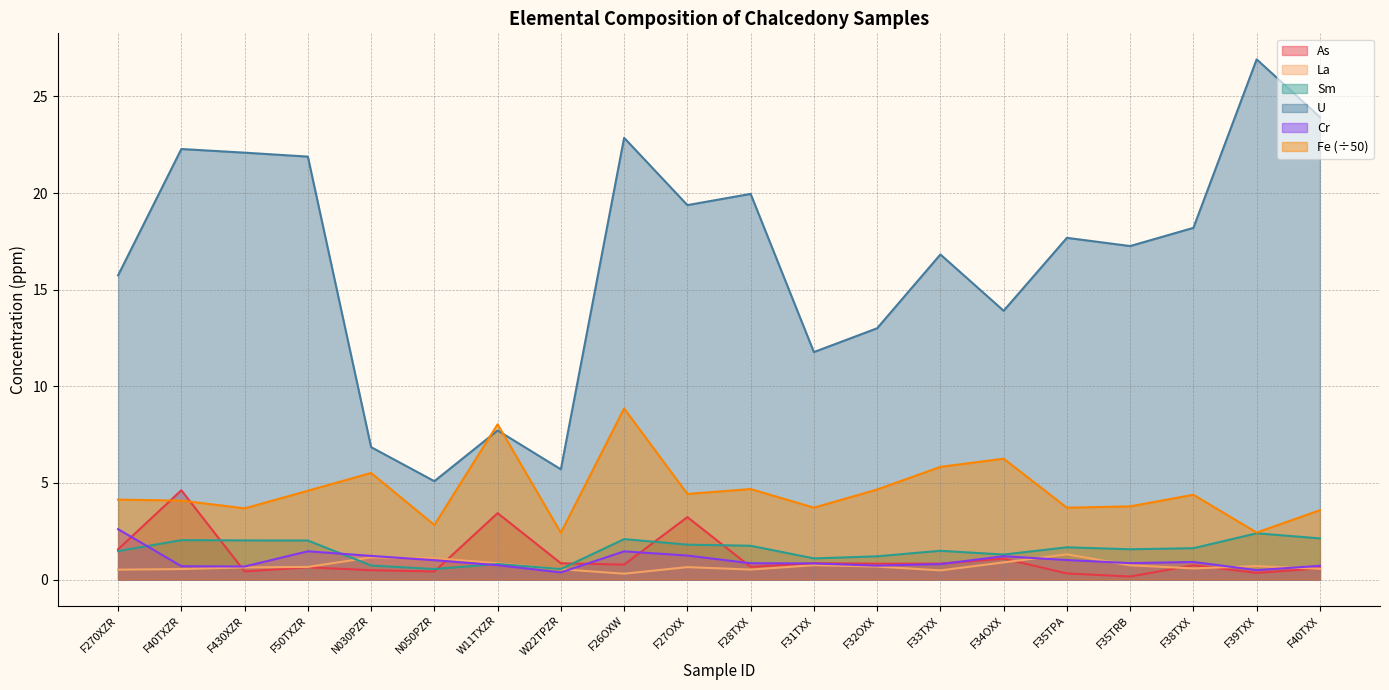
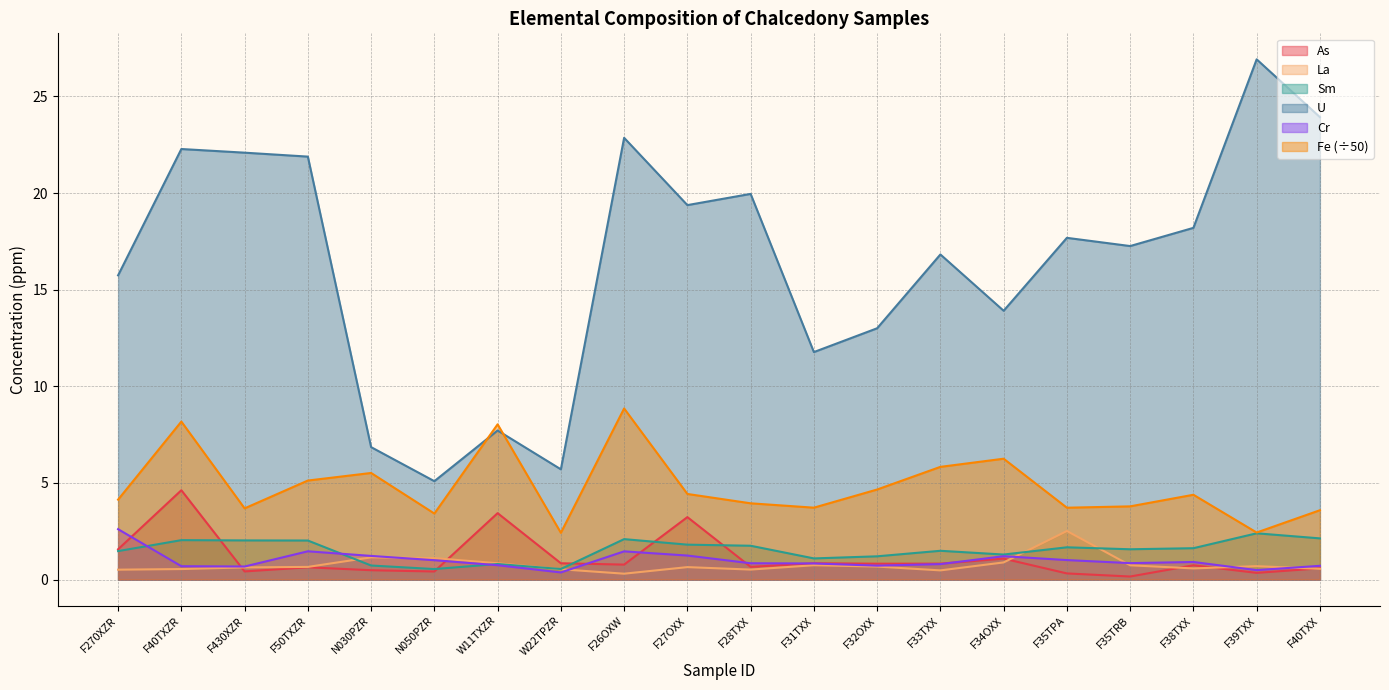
Fe (÷50), F40TXZR: 4.1 -> 8.2
Fe (÷50), F50TXZR: 4.6 -> 5.1
Fe (÷50), N050PZR: 2.8 -> 3.4
Fe (÷50), F28TXX: 4.7 -> 3.9
La, F35TPA: 1.3 -> 2.5
